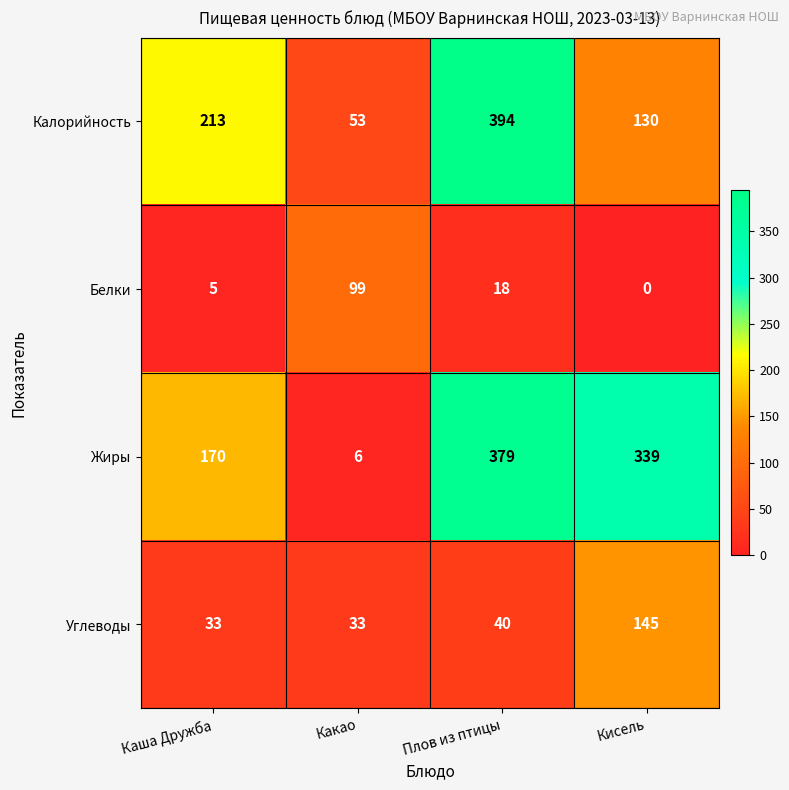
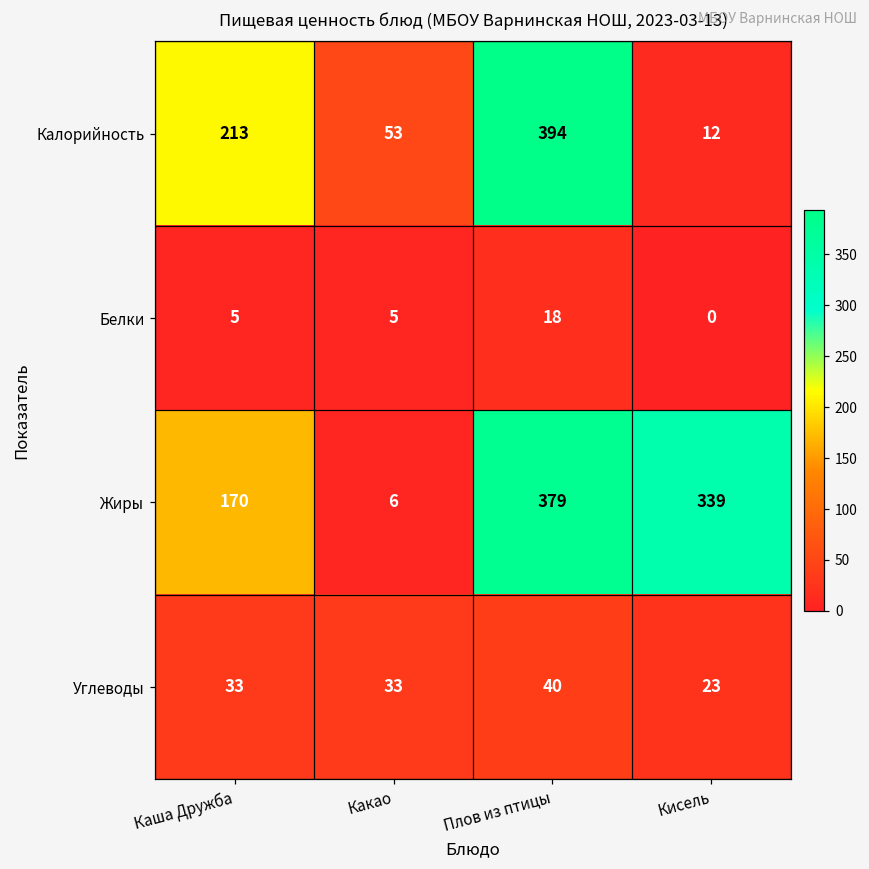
Калорийность, Кисель: 130 -> 12
Белки, Какао: 99 -> 5
Углеводы, Кисель: 145 -> 23
